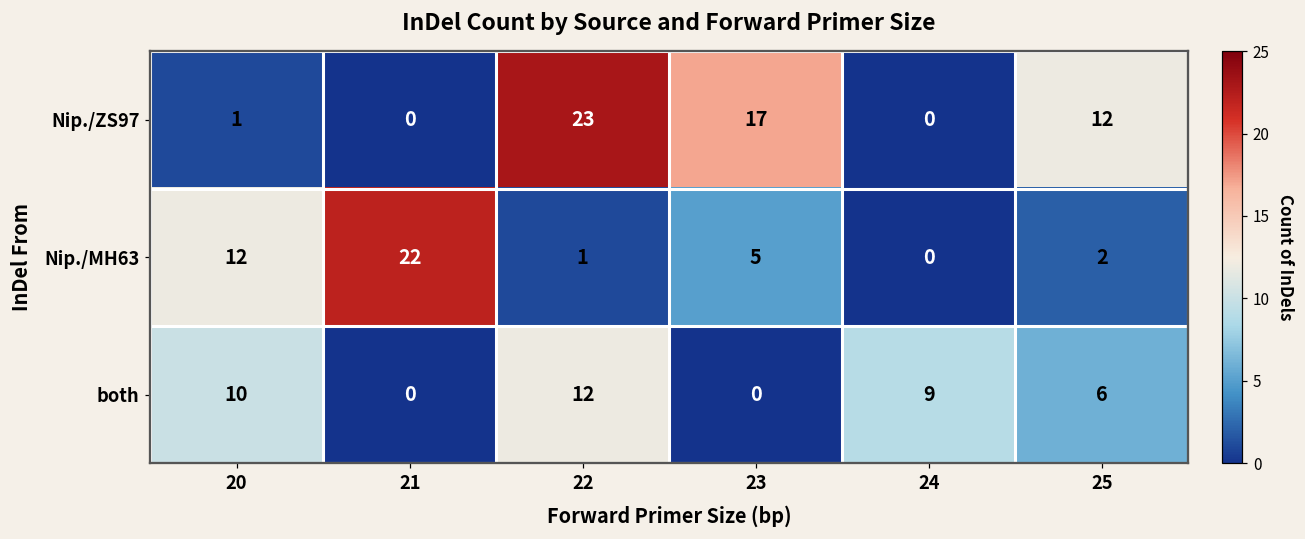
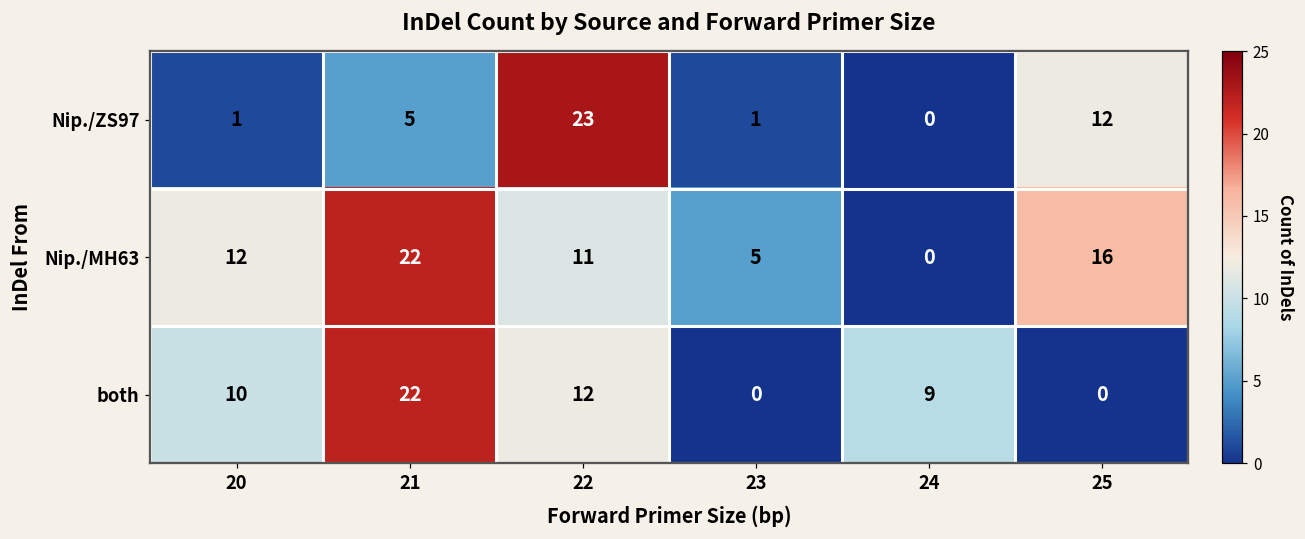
Nip./ZS97, 21: 0 -> 5
Nip./ZS97, 23: 17 -> 1
Nip./MH63, 22: 1 -> 11
Nip./MH63, 25: 2 -> 16
both, 21: 0 -> 22
both, 25: 6 -> 0
